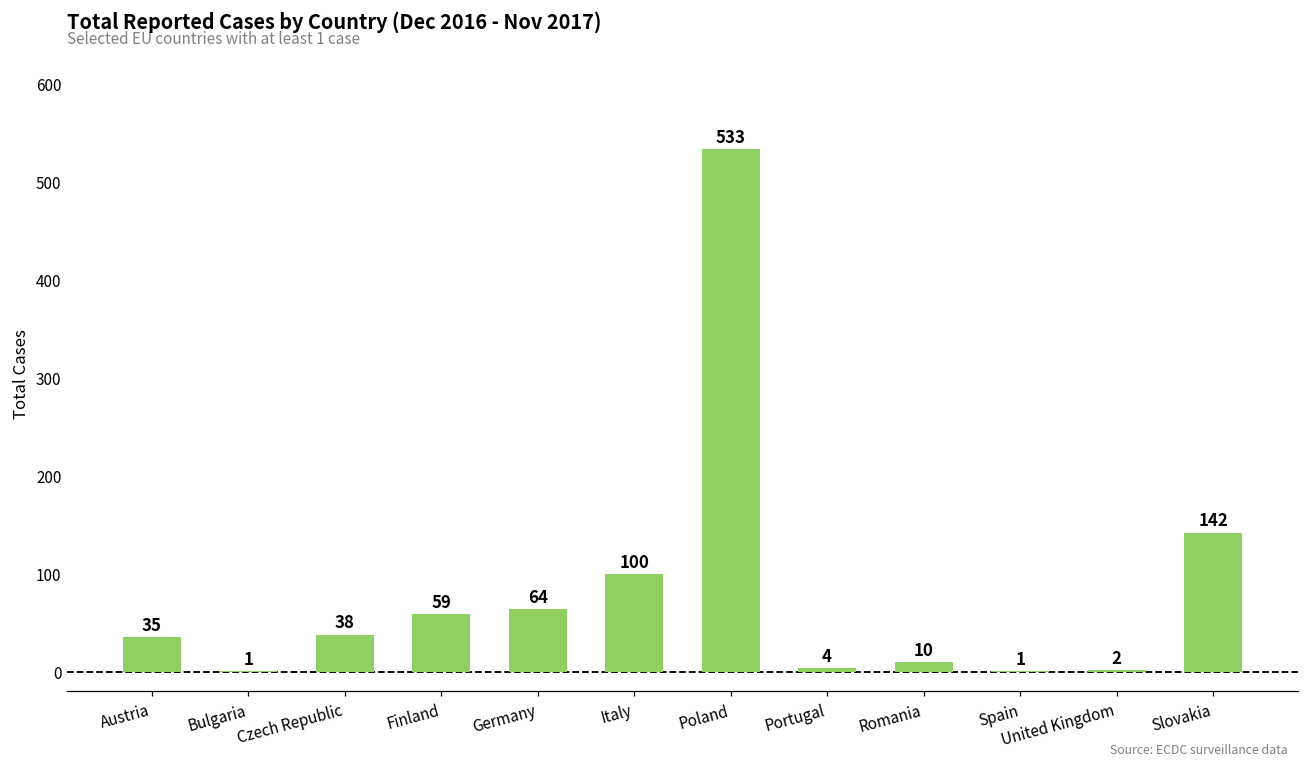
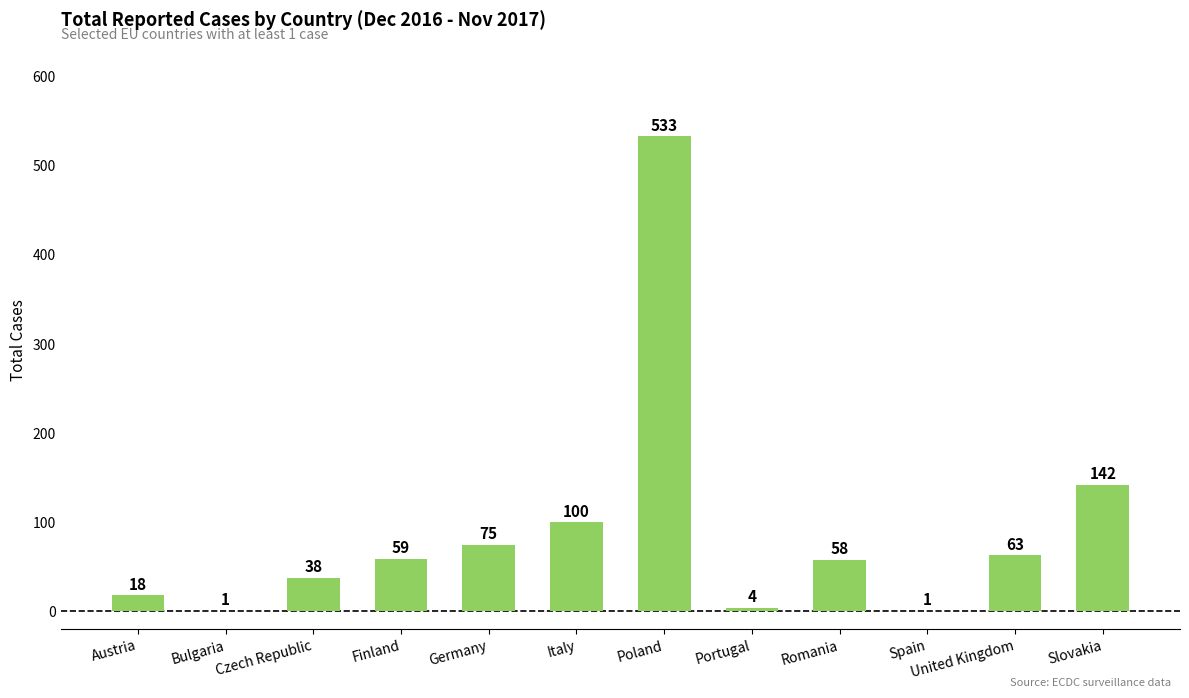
Austria: 35 -> 18
Germany: 64 -> 75
Romania: 10 -> 58
United Kingdom: 2 -> 63
